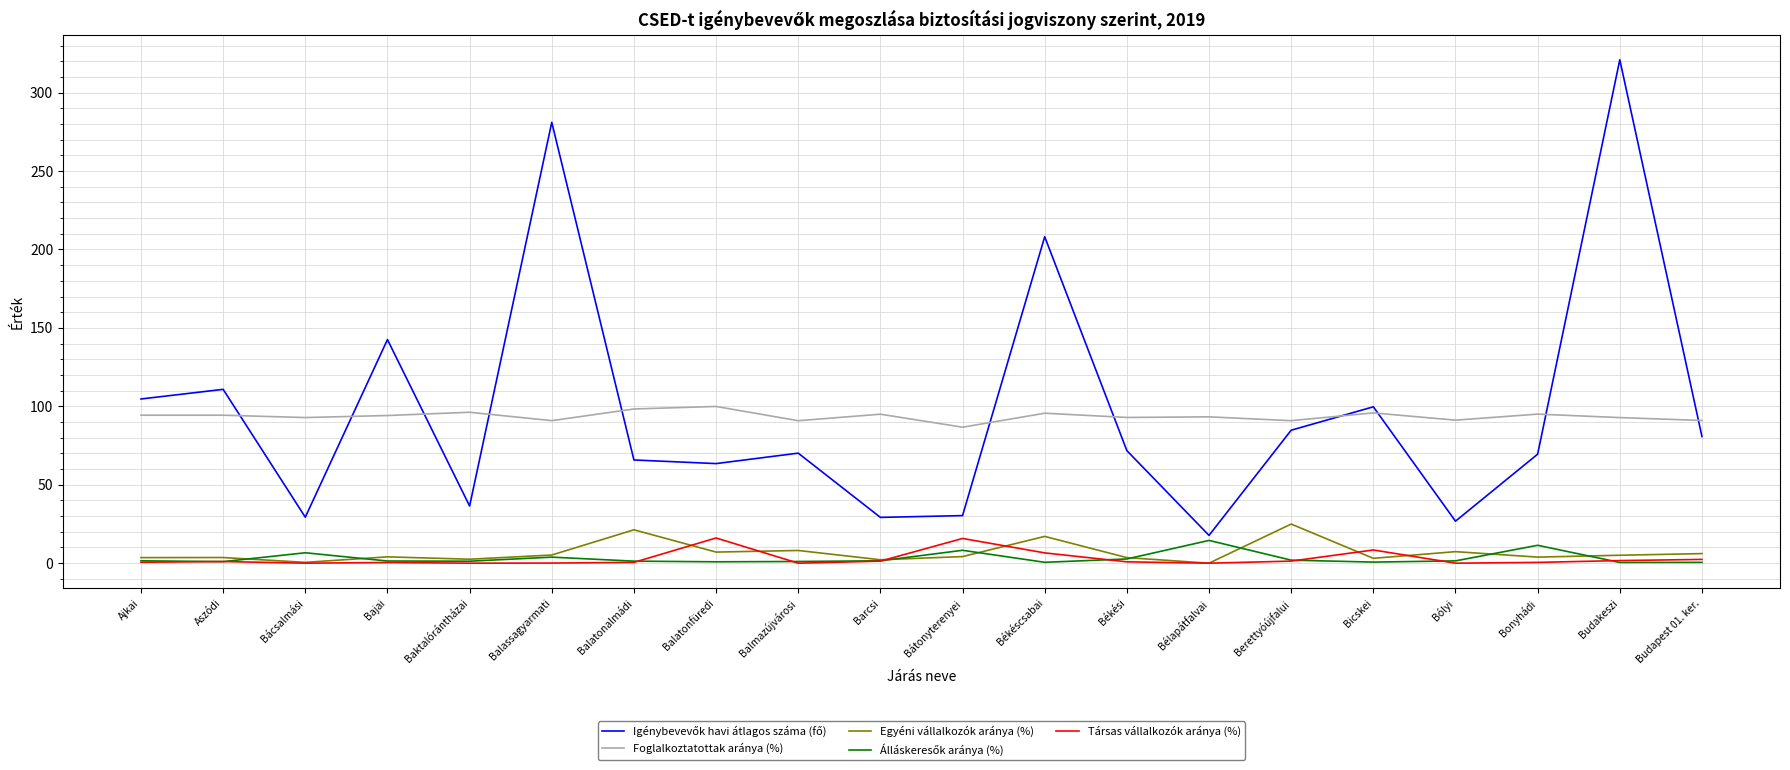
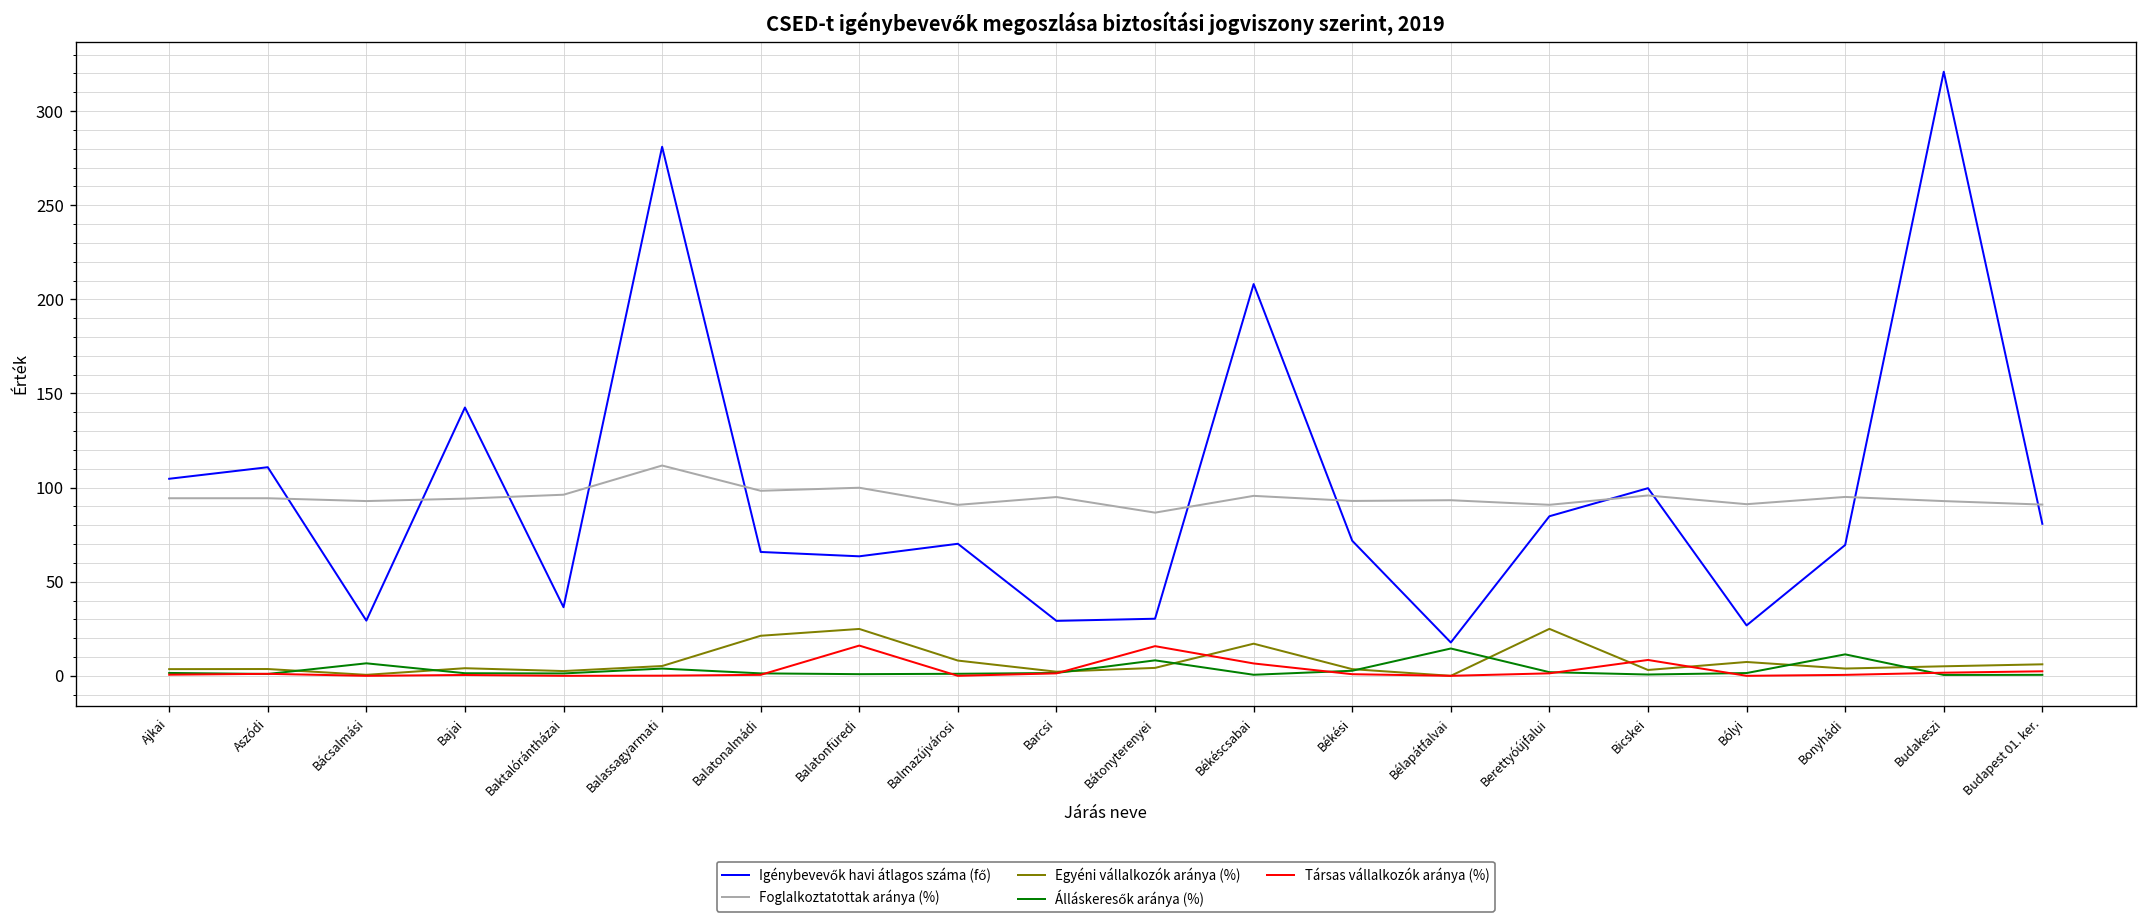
Foglalkoztatottak aránya (%), Balassagyarmati: 91 -> 112
Egyéni vállalkozók aránya (%), Balatonfüredi: 7 -> 25
